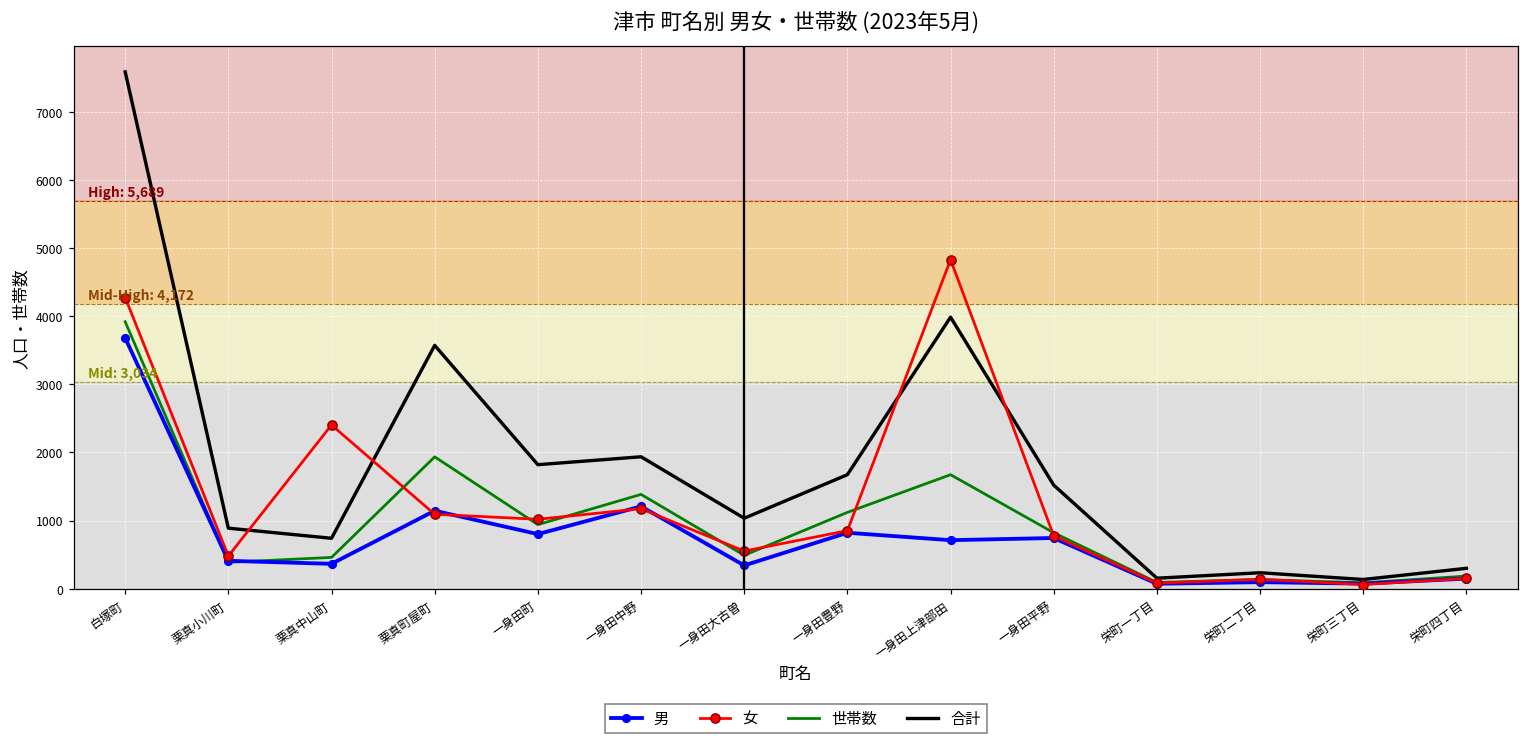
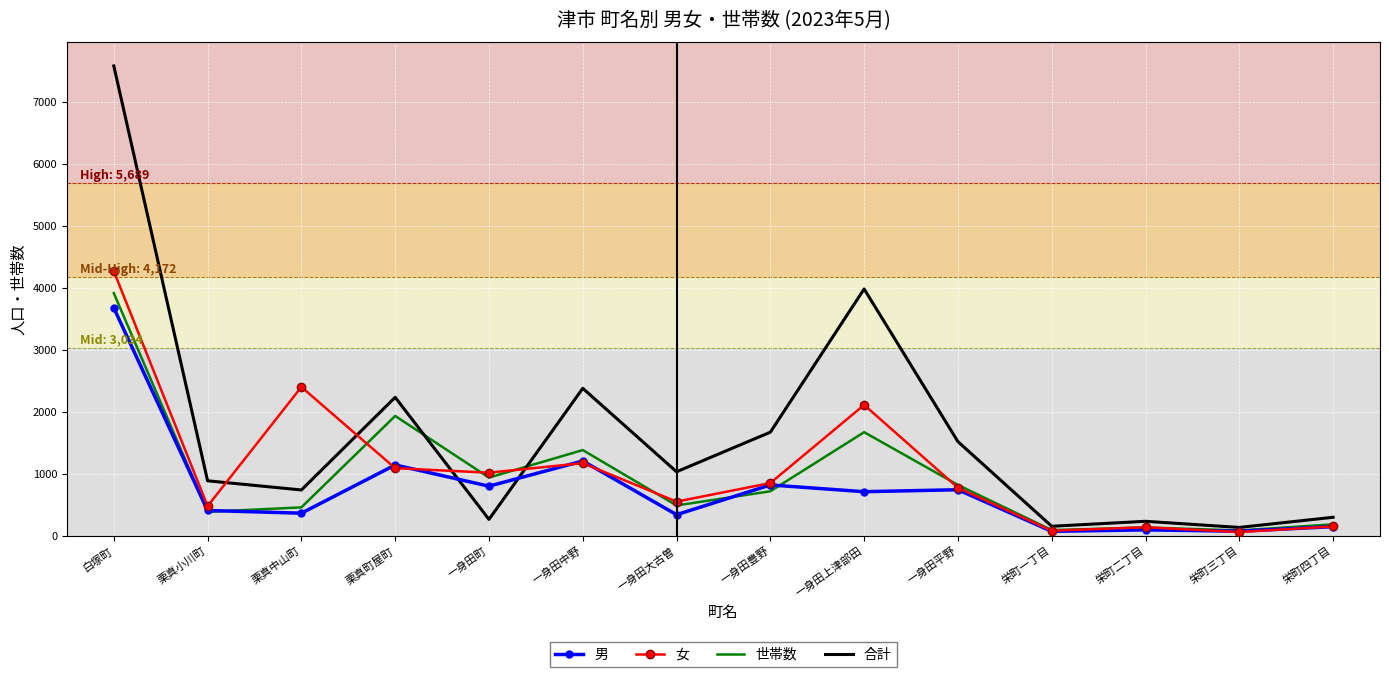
合計, 栗真町屋町: 3600 -> 2200
合計, 一身田町: 1800 -> 300
合計, 一身田中野: 1900 -> 2400
世帯数, 一身田豊野: 1100 -> 700
女, 一身田上津部田: 4800 -> 2100
